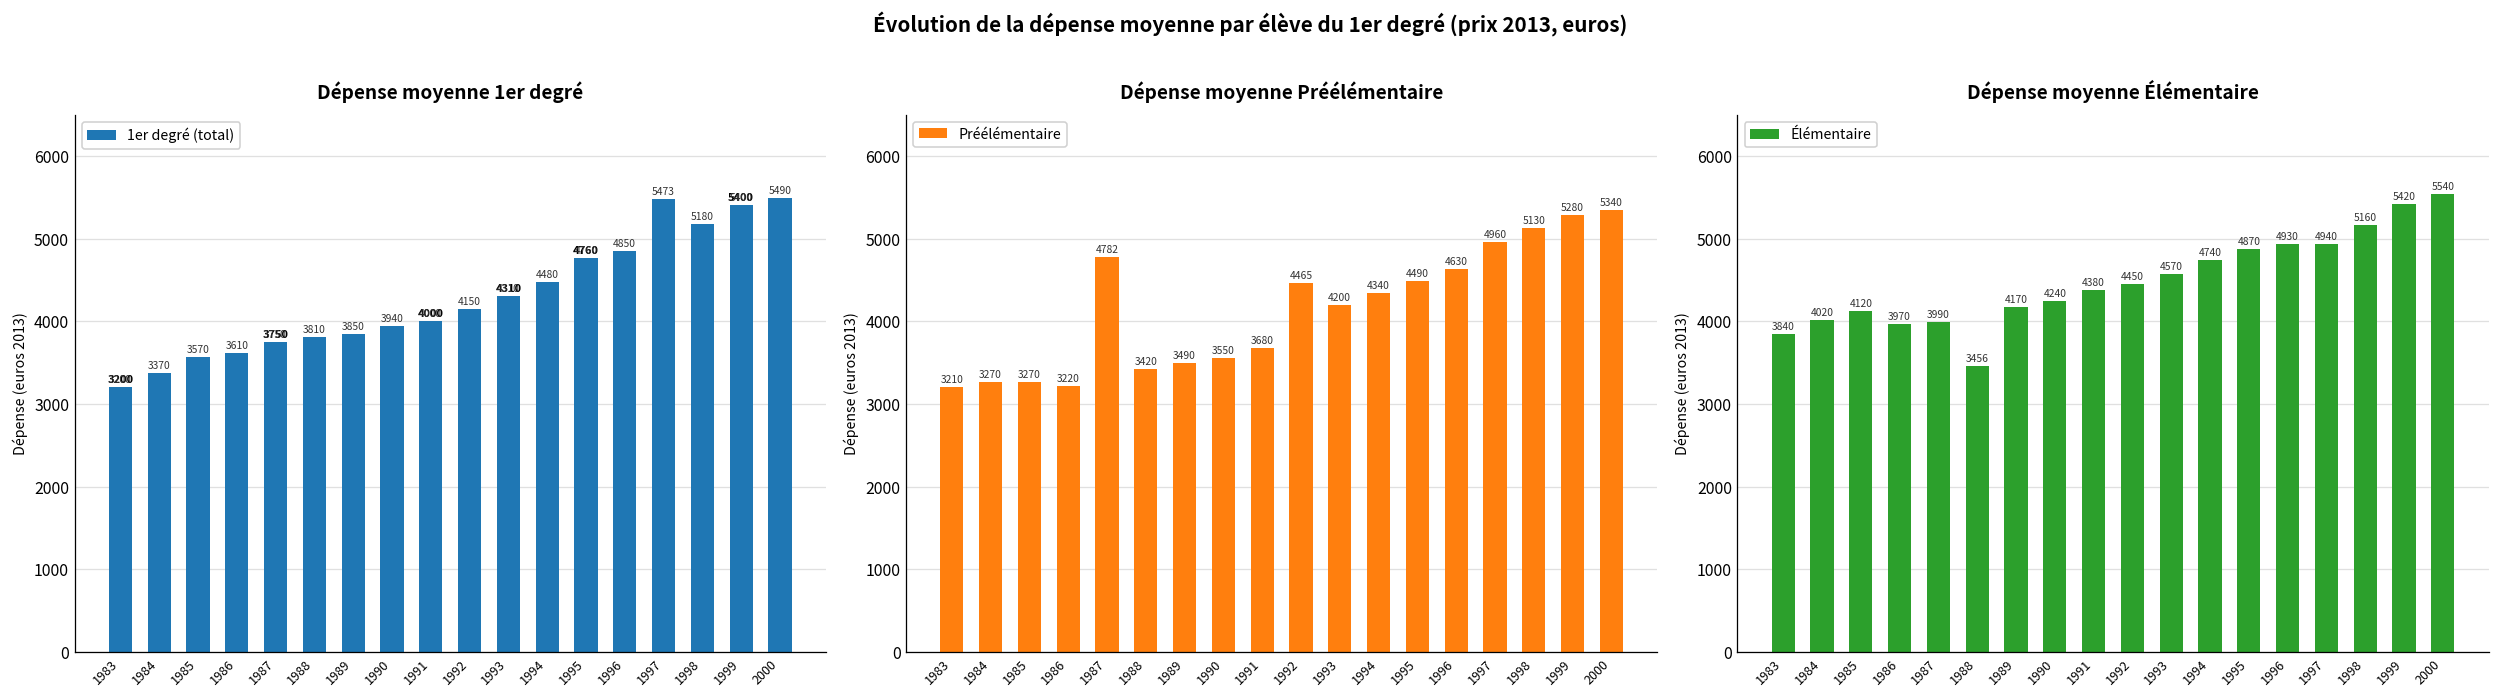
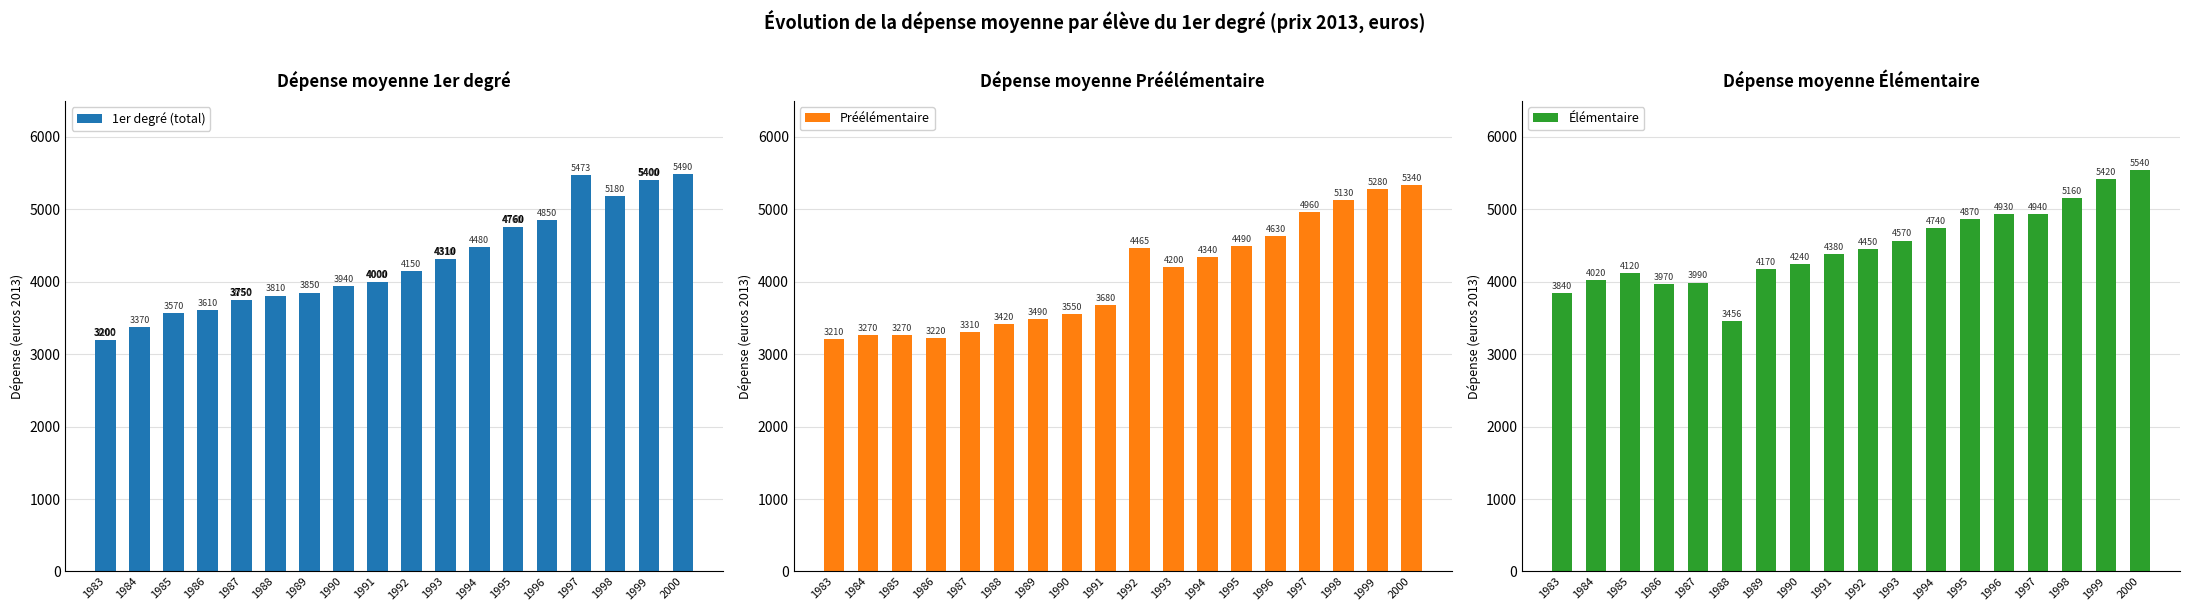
Dépense moyenne Préélémentaire, 1987: 4782 -> 3310
